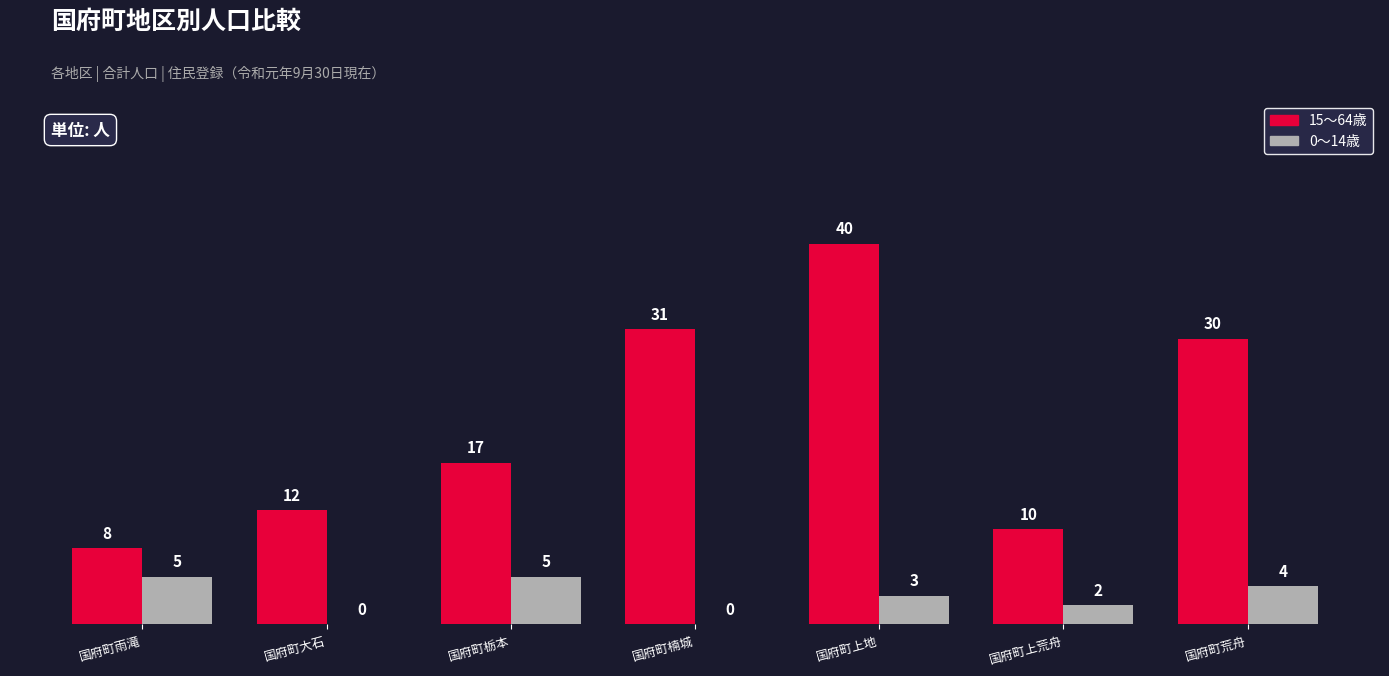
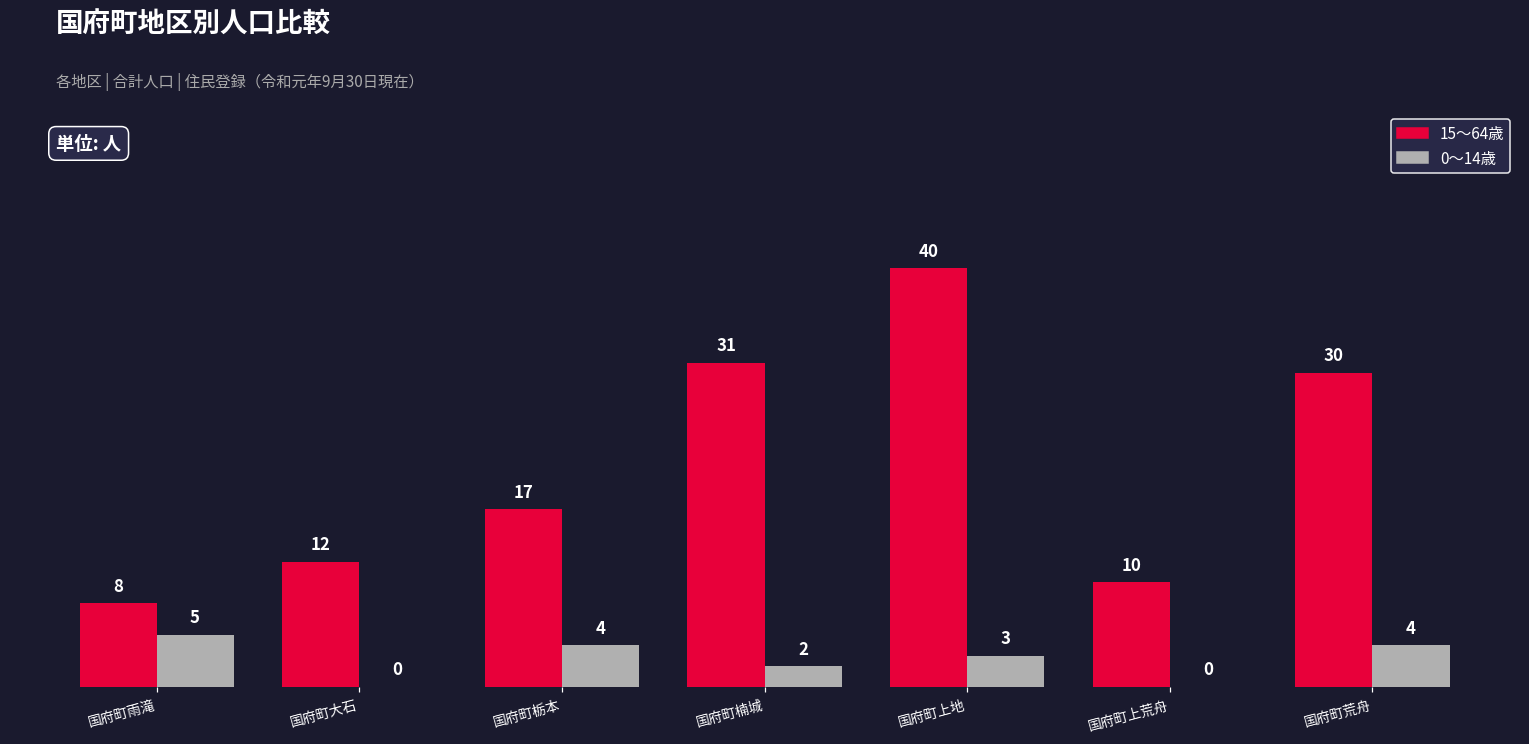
0～14歳, 国府町栃本: 5 -> 4
0～14歳, 国府町楠城: 0 -> 2
0～14歳, 国府町上荒舟: 2 -> 0
